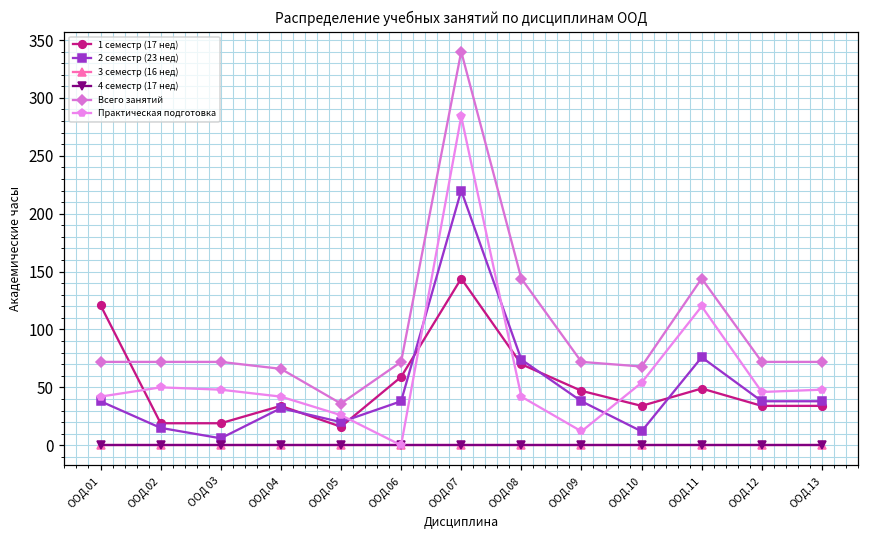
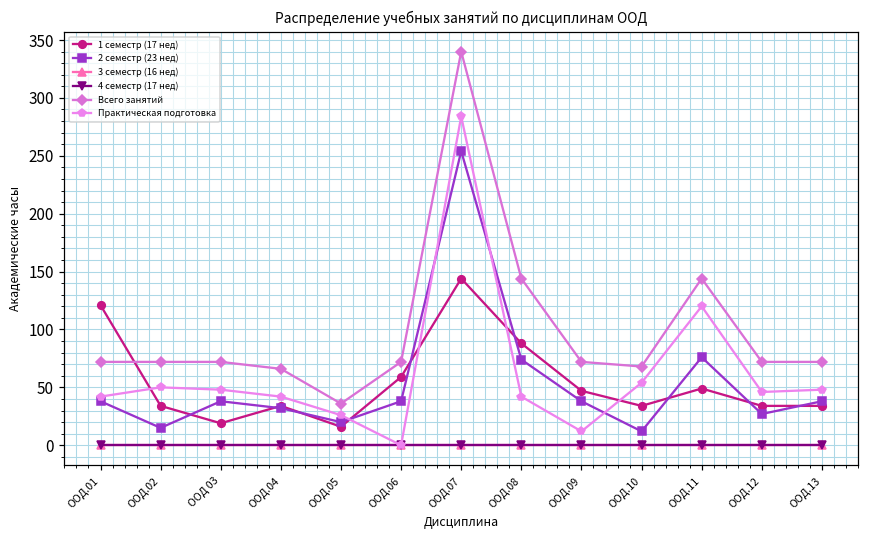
1 семестр (17 нед), ООД.02: 19 -> 34
2 семестр (23 нед), ООД 03: 6 -> 38
2 семестр (23 нед), ООД.07: 220 -> 254
1 семестр (17 нед), ООД.08: 70 -> 88
2 семестр (23 нед), ООД.12: 38 -> 27
